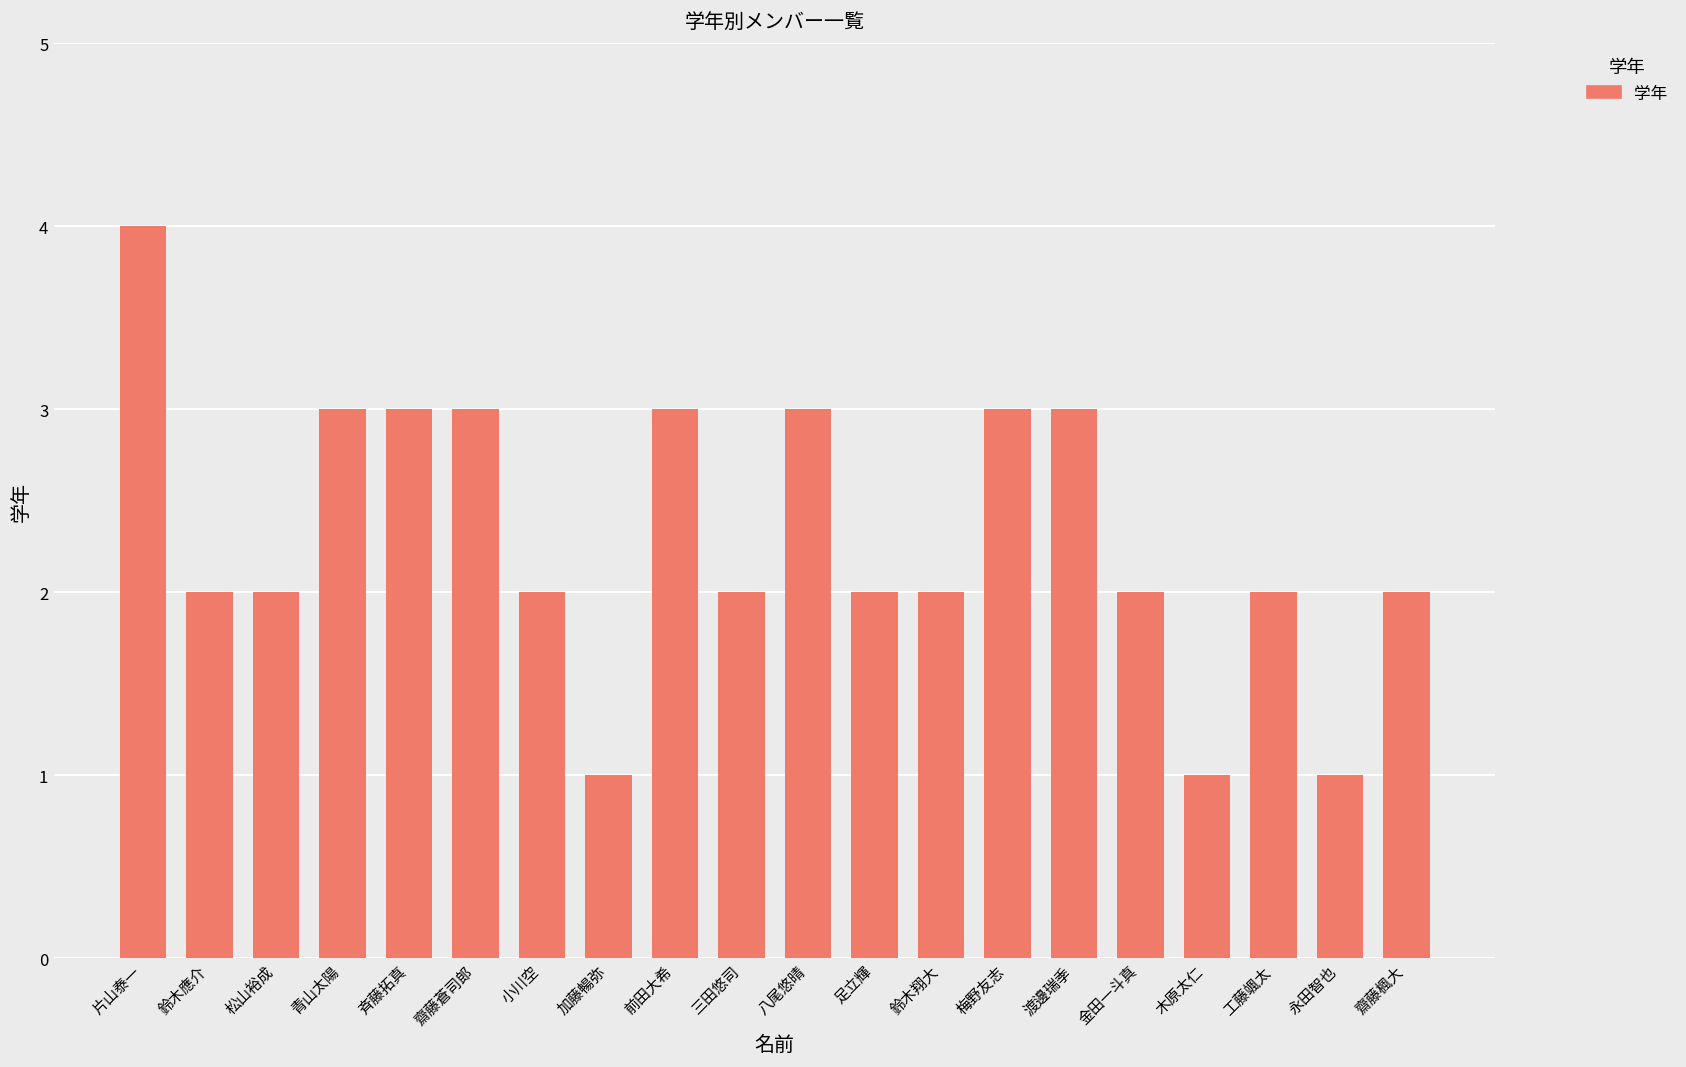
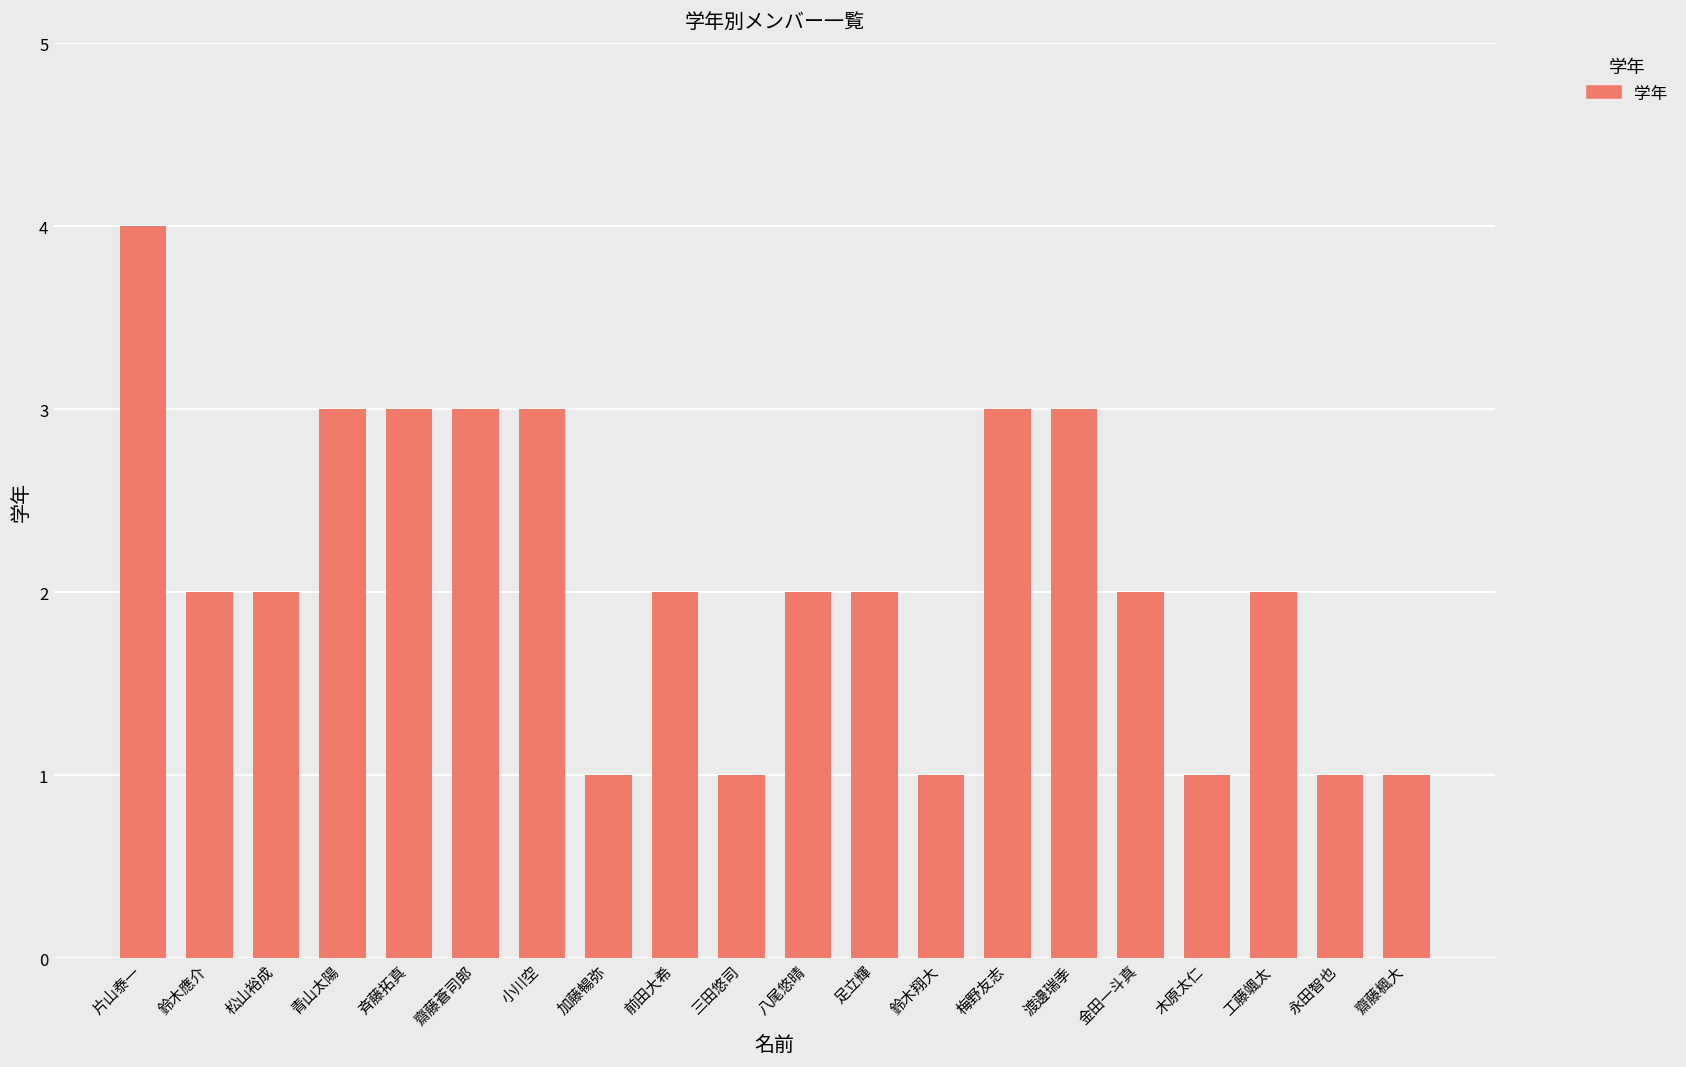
小川空: 2 -> 3
前田大希: 3 -> 2
三田悠司: 2 -> 1
八尾悠晴: 3 -> 2
鈴木翔大: 2 -> 1
齋藤楓大: 2 -> 1
